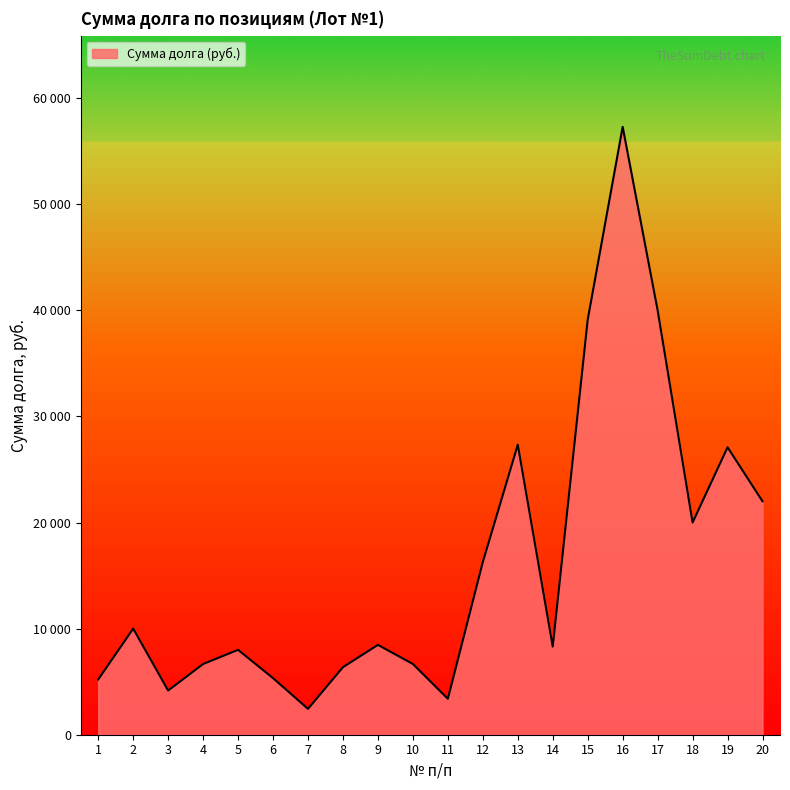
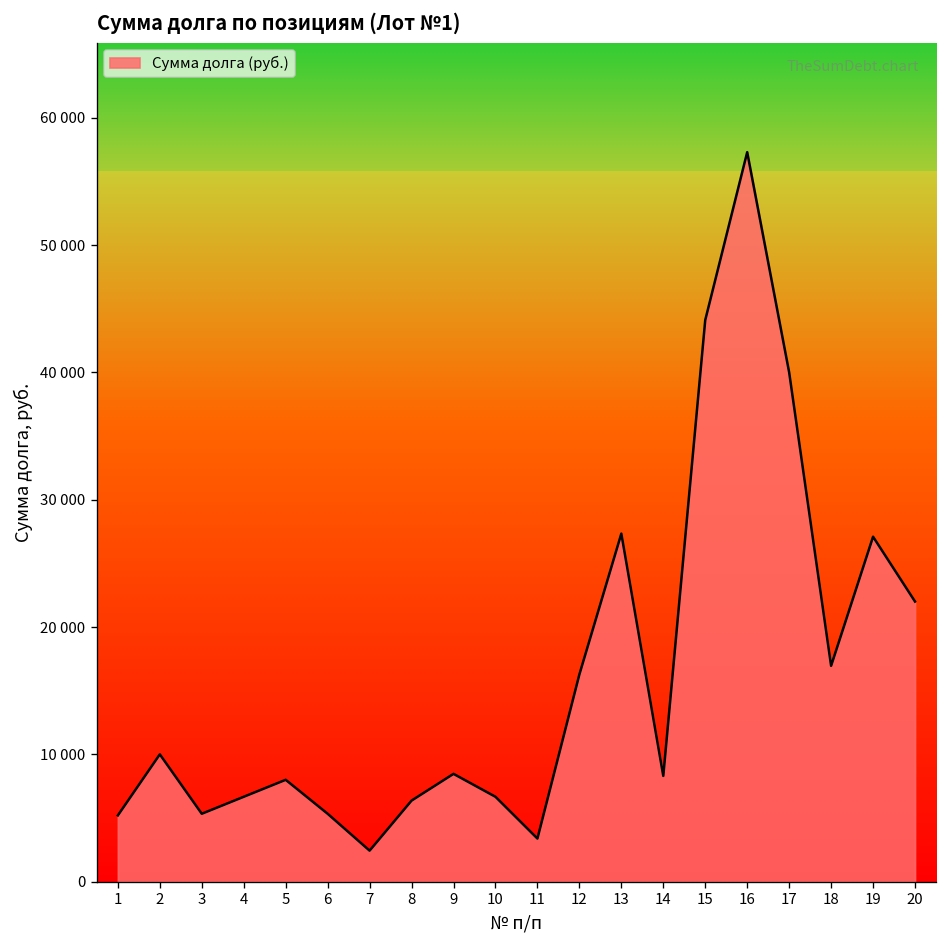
3: 4200 -> 5300
15: 39100 -> 44100
18: 20000 -> 17000
